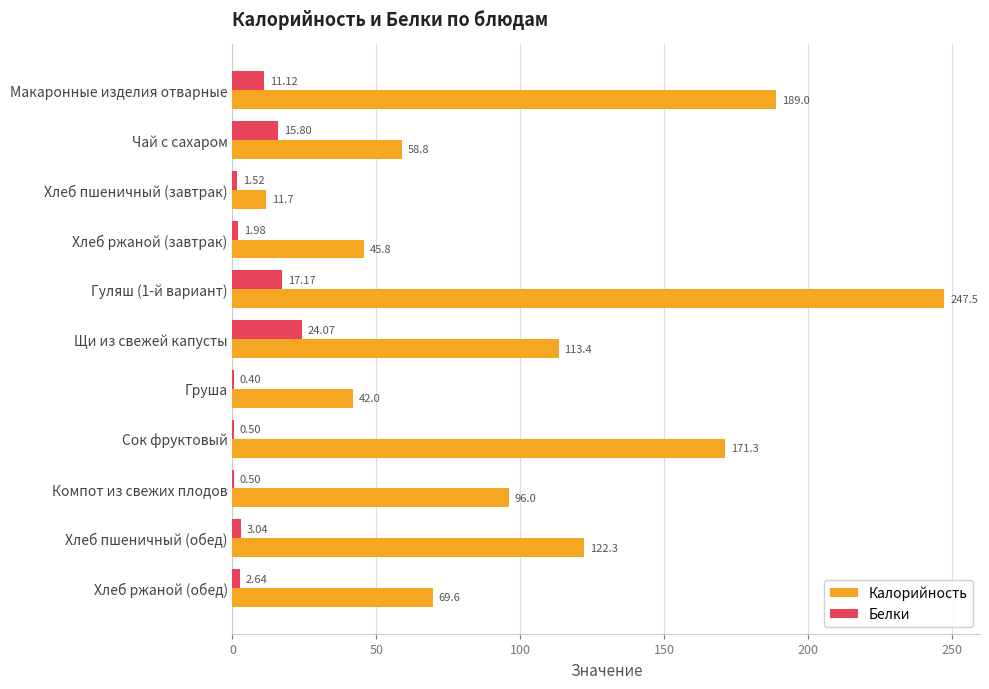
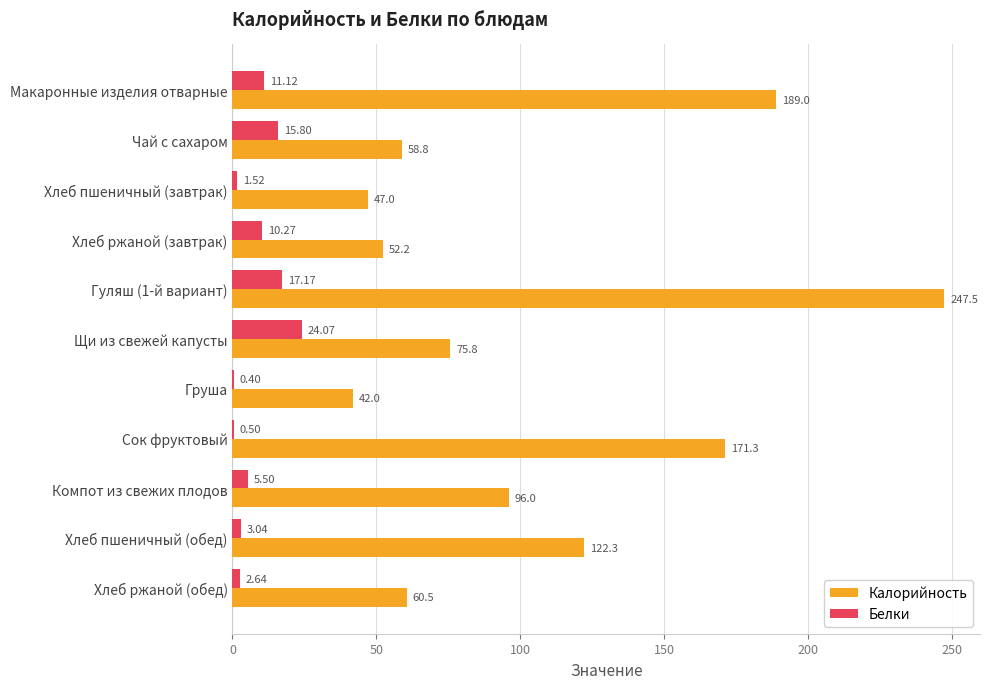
Калорийность, Хлеб пшеничный (завтрак): 11.7 -> 47.0
Белки, Хлеб ржаной (завтрак): 1.98 -> 10.27
Калорийность, Хлеб ржаной (завтрак): 45.8 -> 52.2
Калорийность, Щи из свежей капусты: 113.4 -> 75.8
Белки, Компот из свежих плодов: 0.50 -> 5.50
Калорийность, Хлеб ржаной (обед): 69.6 -> 60.5
